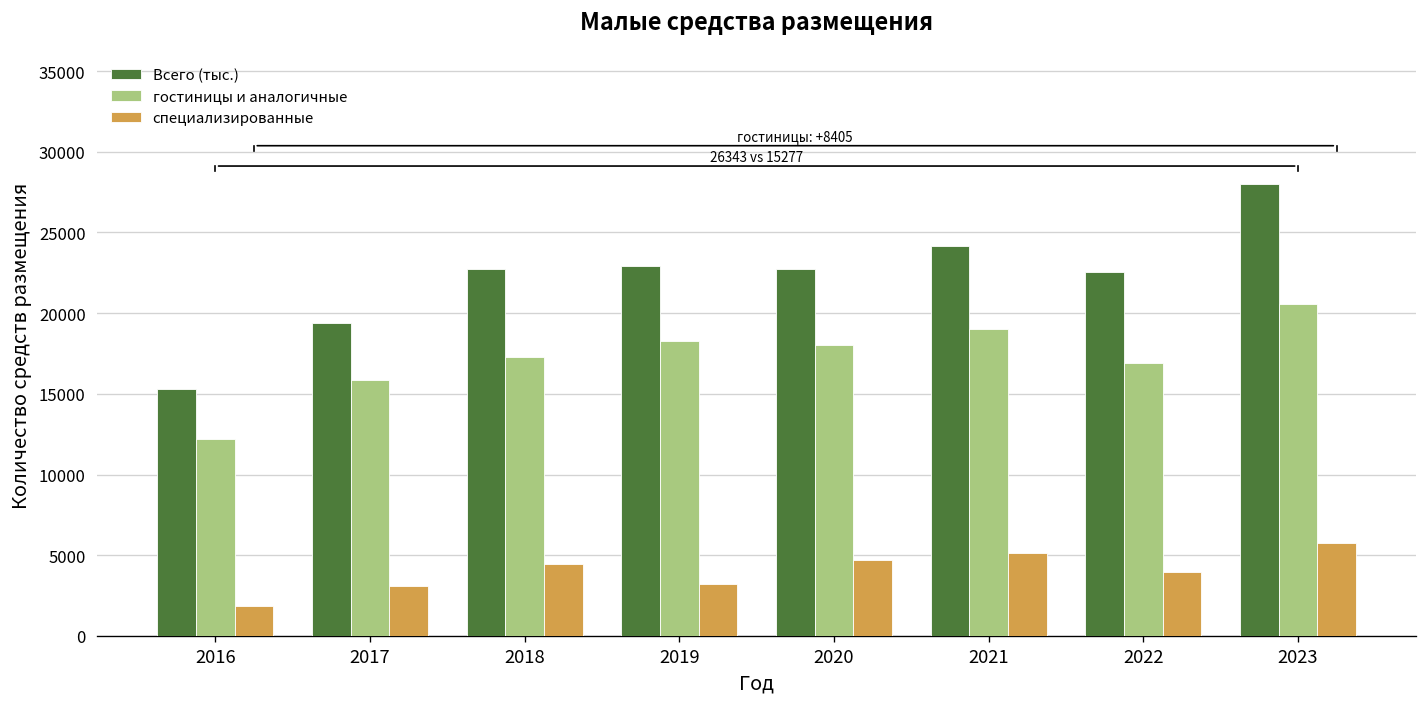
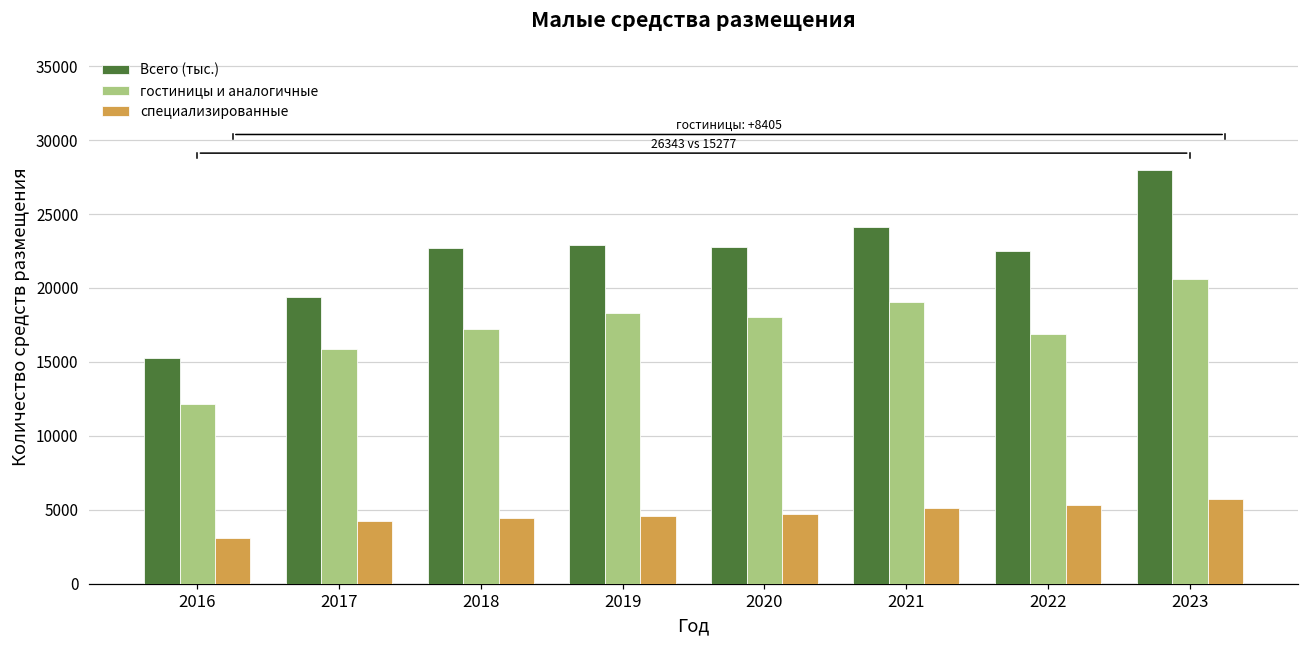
специализированные, 2016: 1900 -> 3100
специализированные, 2017: 3100 -> 4300
специализированные, 2019: 3200 -> 4600
специализированные, 2022: 4000 -> 5300
